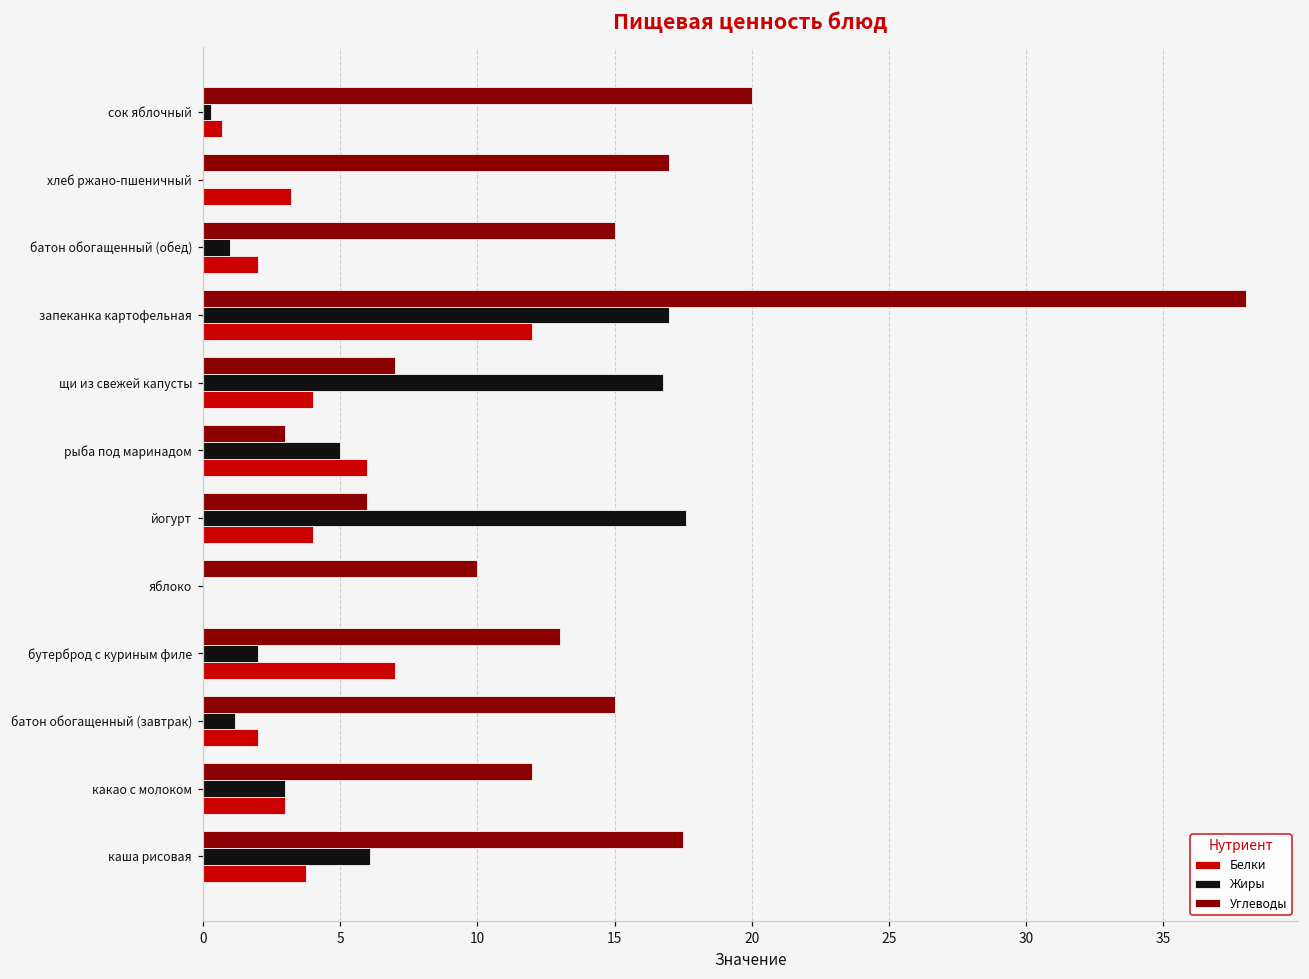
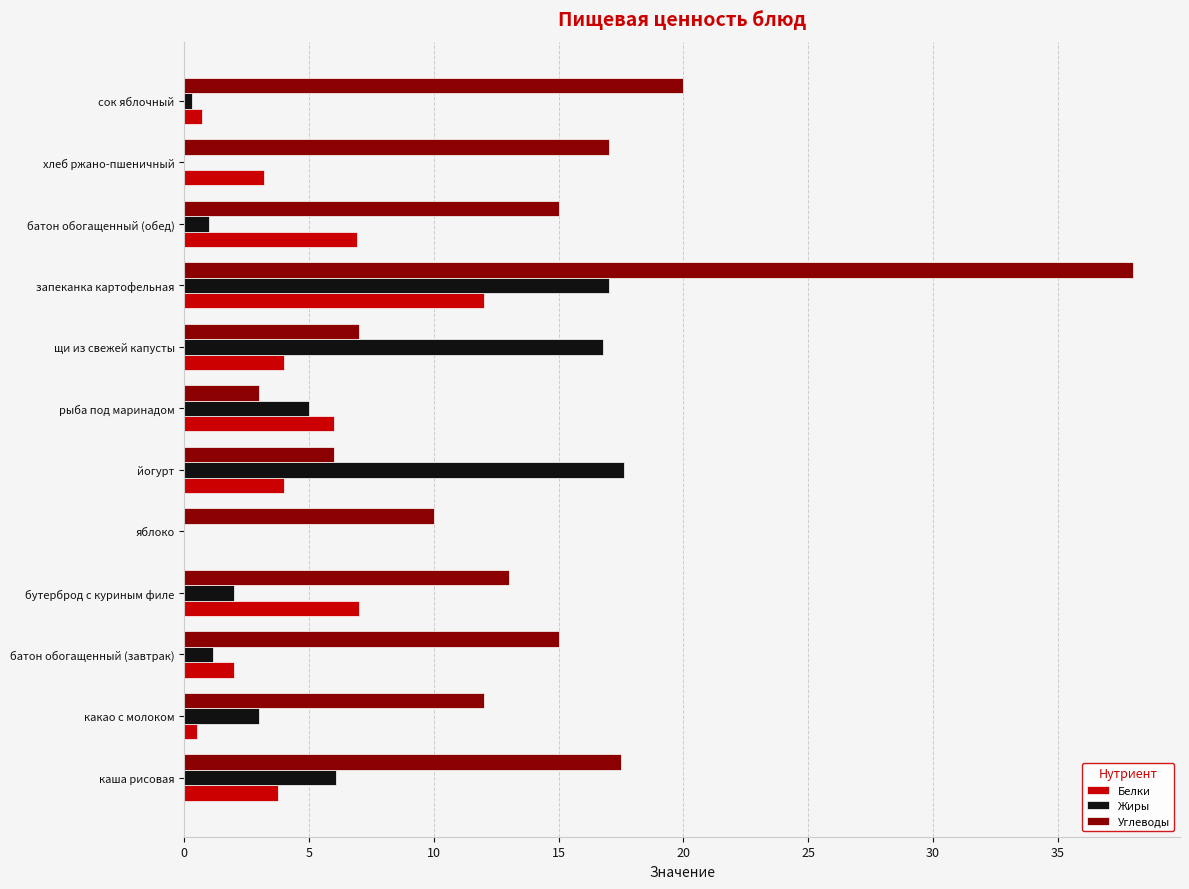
Белки, батон обогащенный (обед): 2.0 -> 6.9
Белки, какао с молоком: 3.0 -> 0.5
